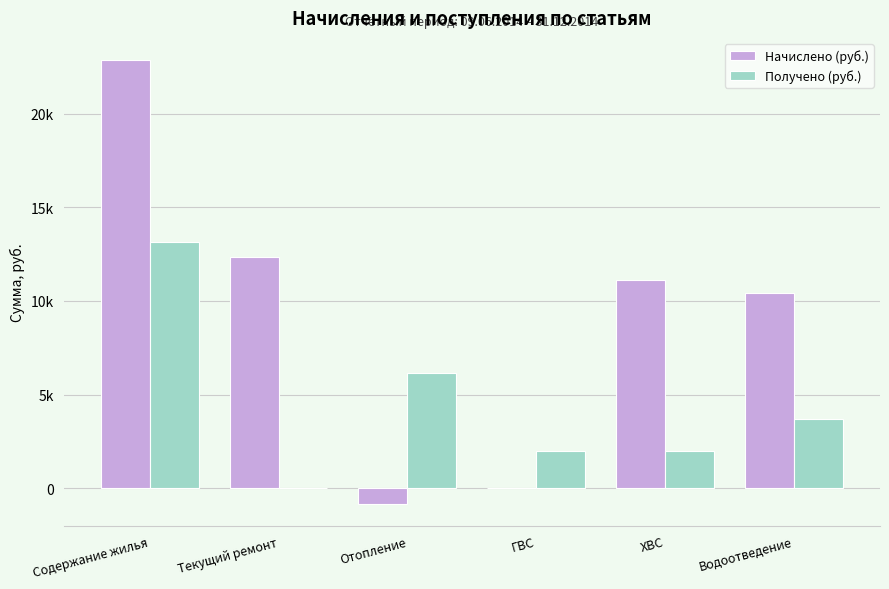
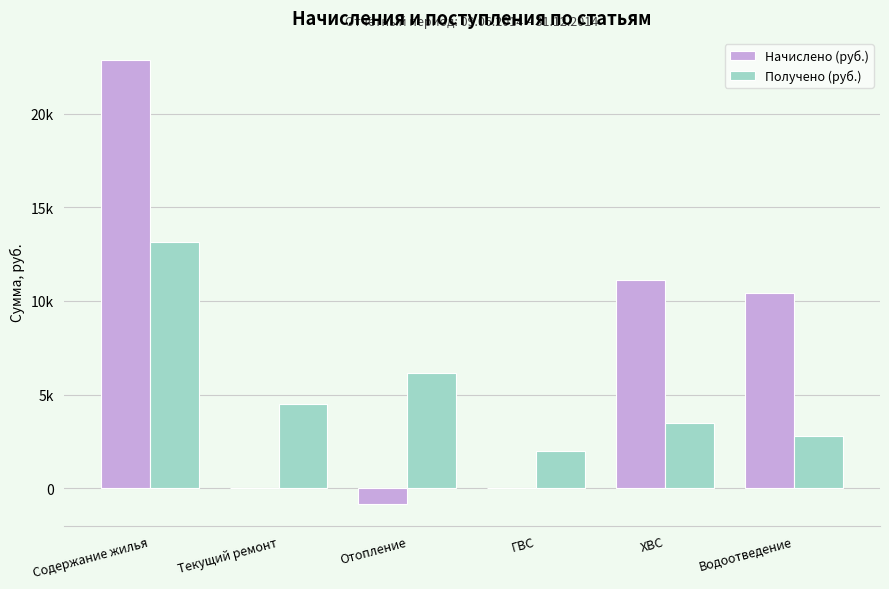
Начислено (руб.), Текущий ремонт: 12400 -> 0
Получено (руб.), Текущий ремонт: 0 -> 4500
Получено (руб.), ХВС: 2000 -> 3500
Получено (руб.), Водоотведение: 3700 -> 2800
